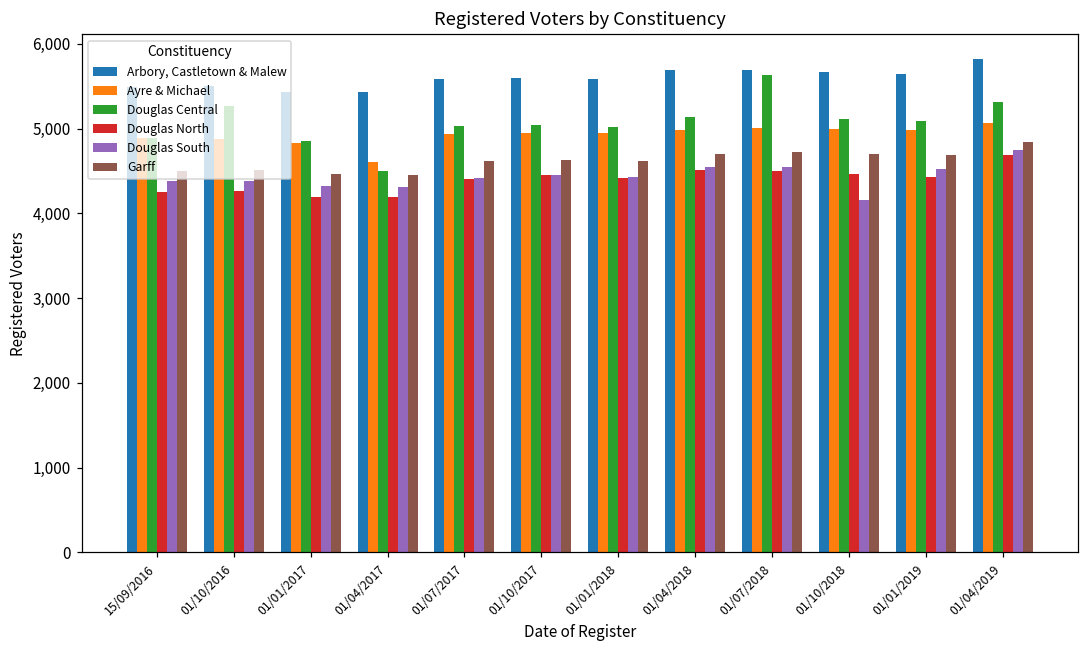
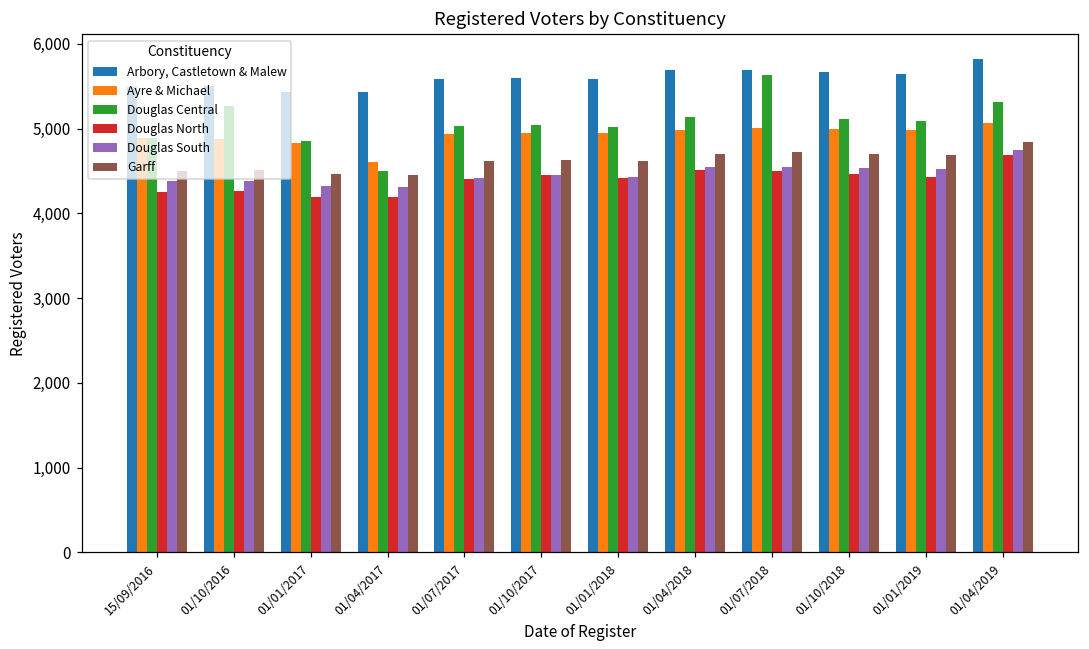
Douglas South, 01/10/2018: 4,200 -> 4,500
